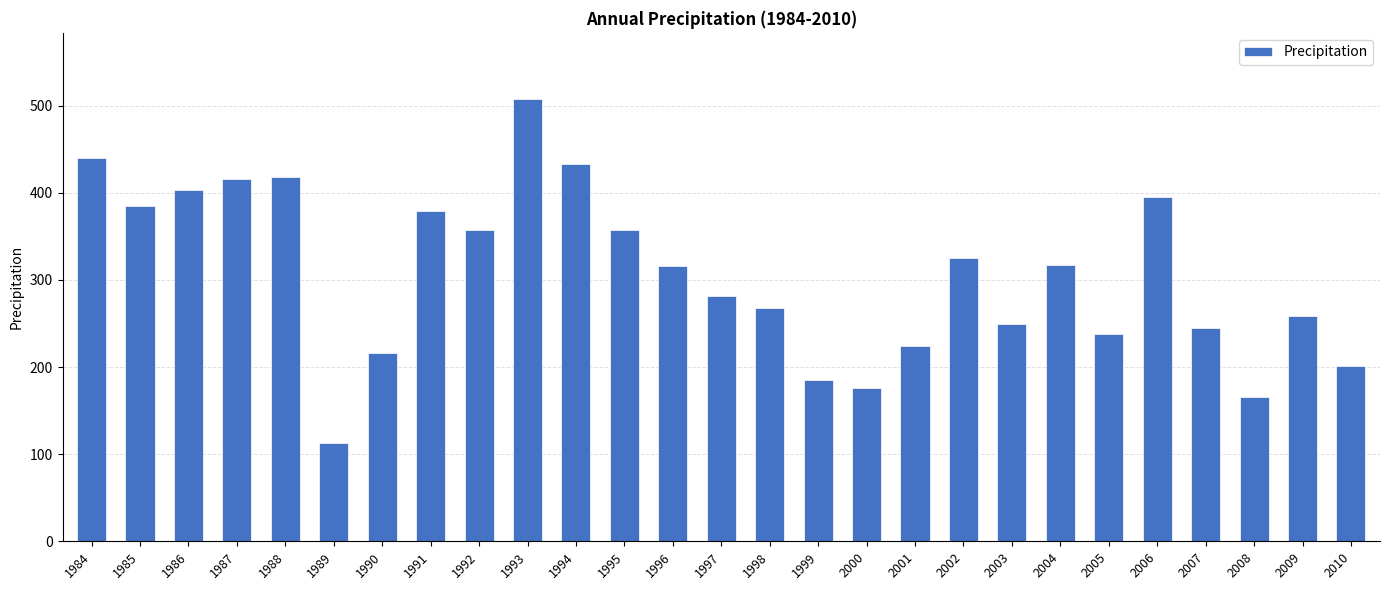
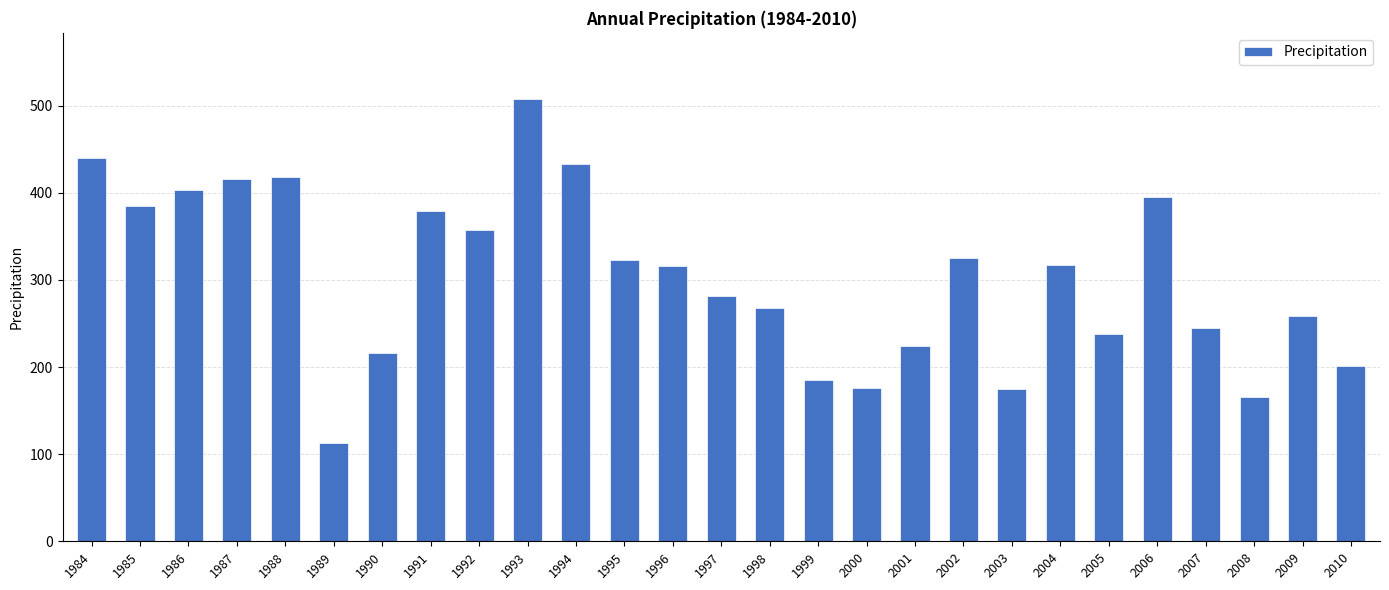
1995: 360 -> 320
2003: 250 -> 180
